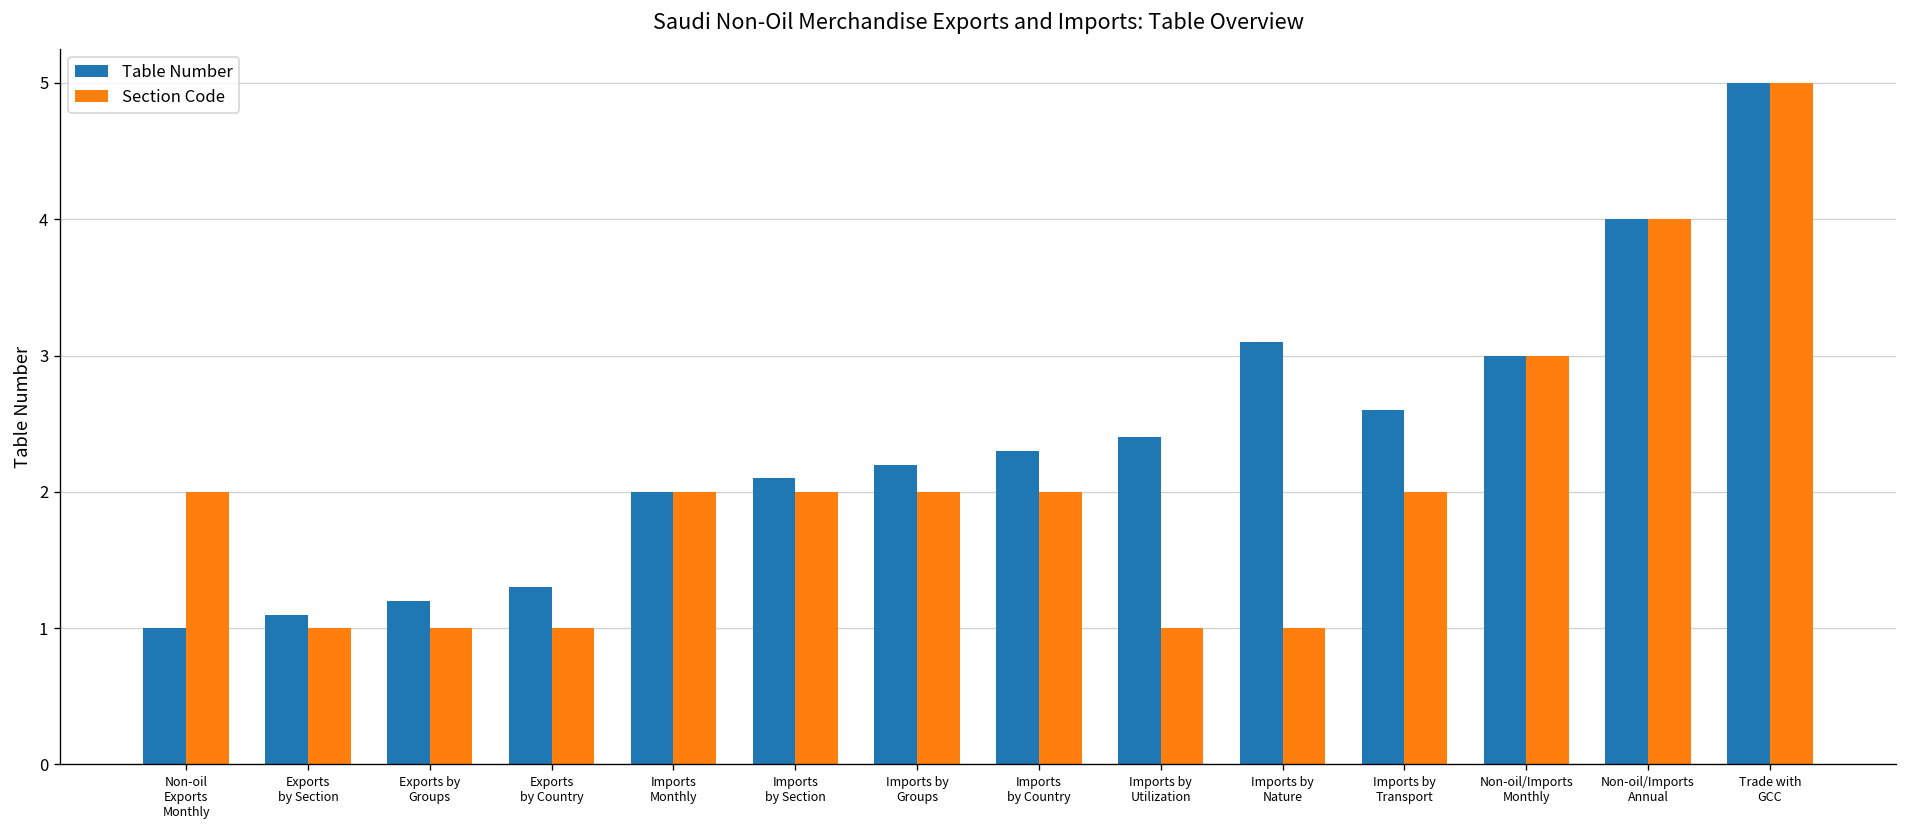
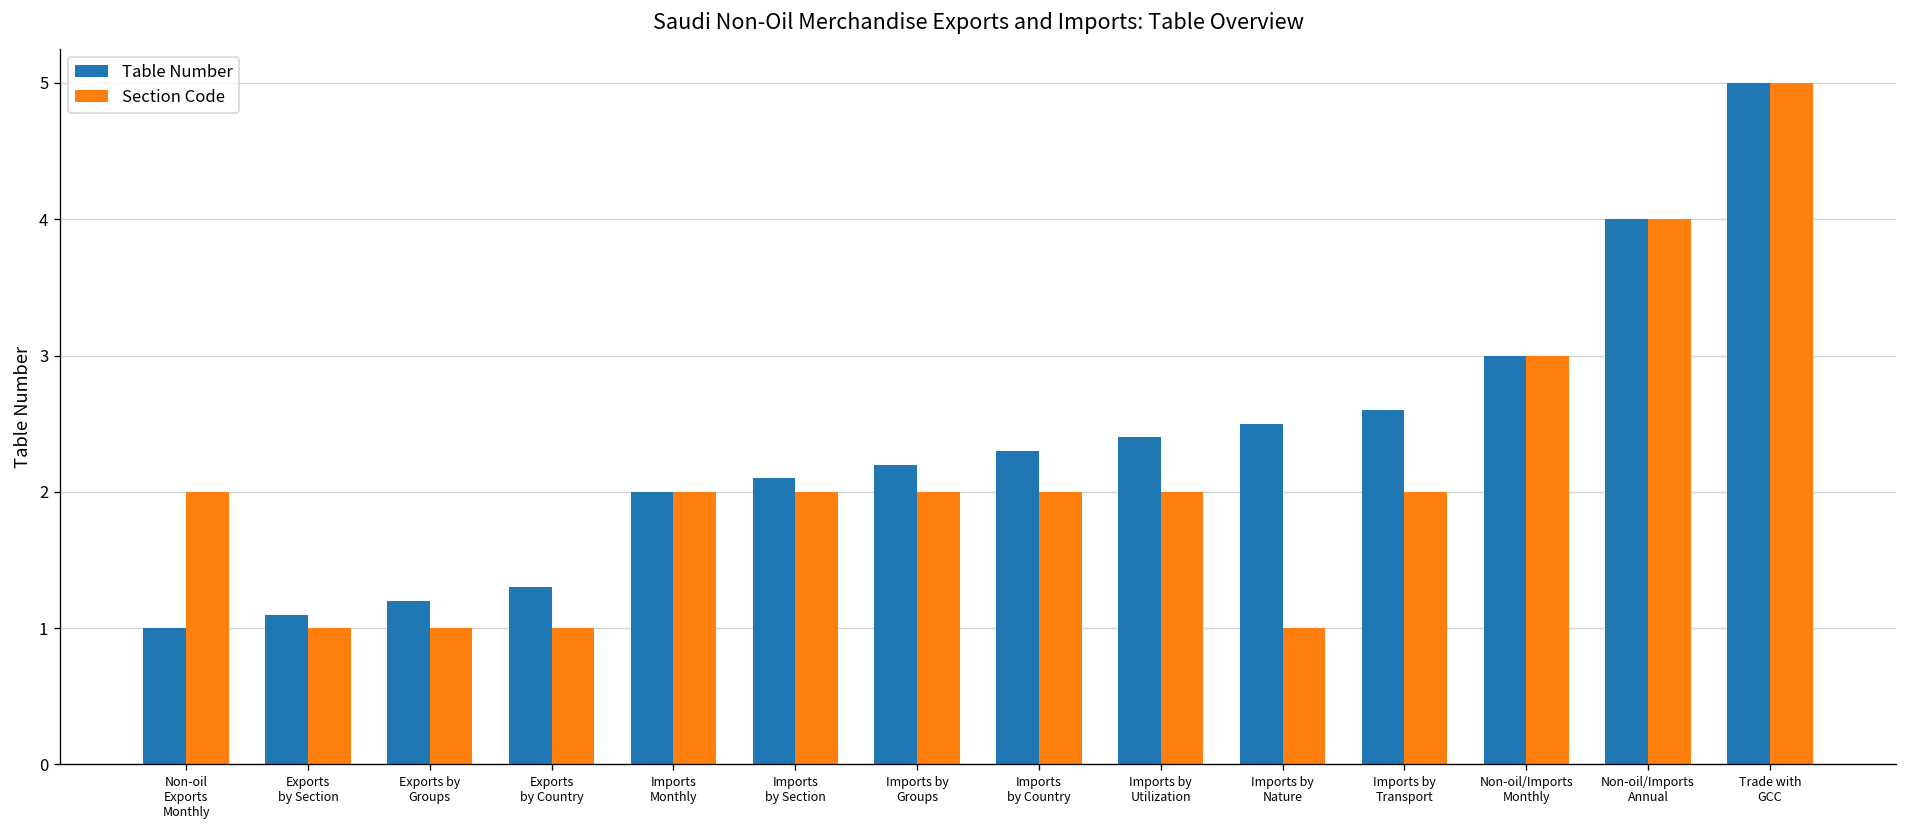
Section Code, Imports by Utilization: 1 -> 2
Table Number, Imports by Nature: 3.1 -> 2.5
